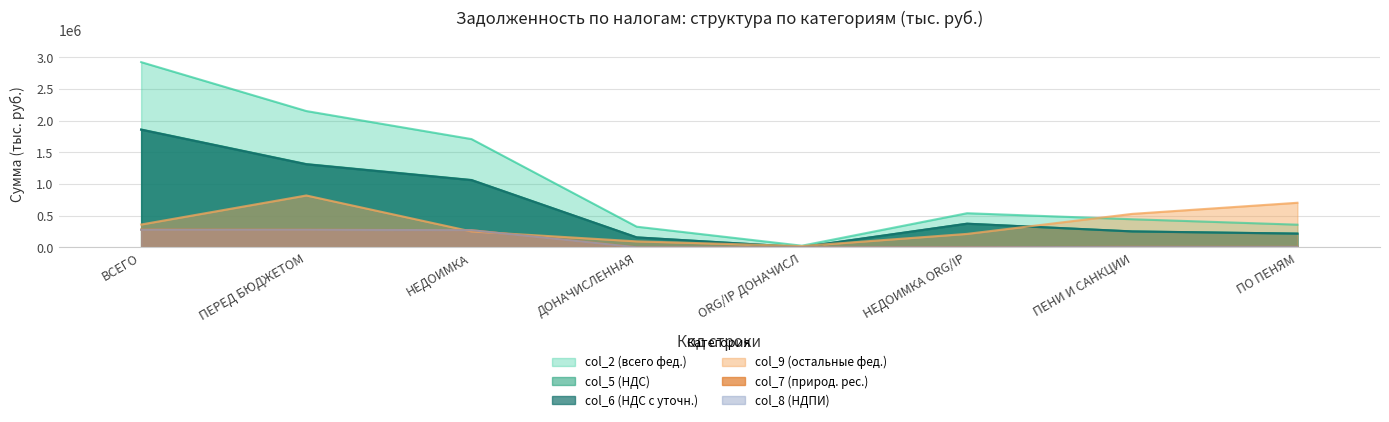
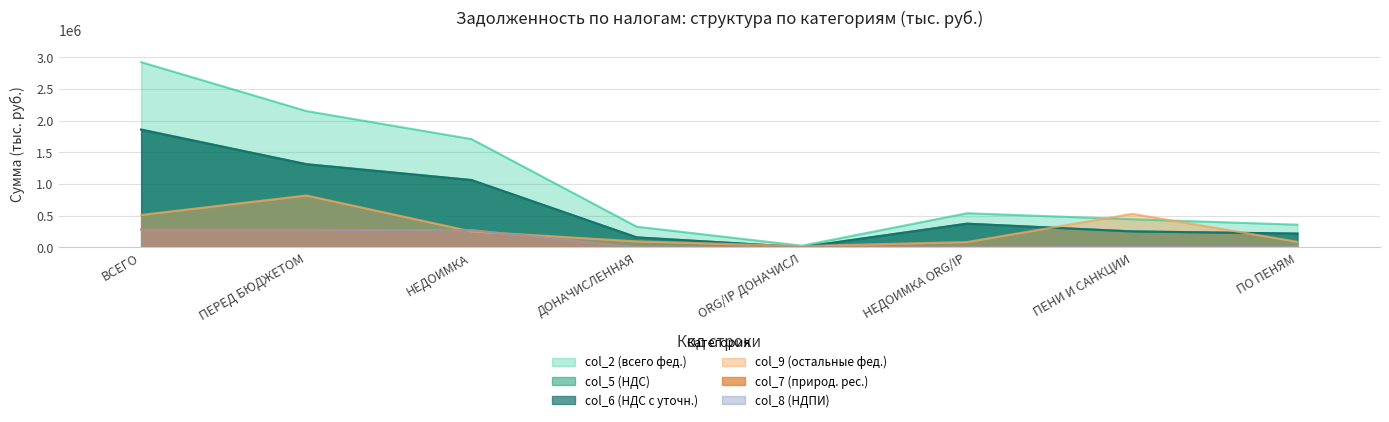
col_9 (остальные фед.), ВСЕГО: 400000 -> 500000
col_9 (остальные фед.), НЕДОИМКА ORG/IP: 200000 -> 100000
col_9 (остальные фед.), ПО ПЕНЯМ: 700000 -> 100000
